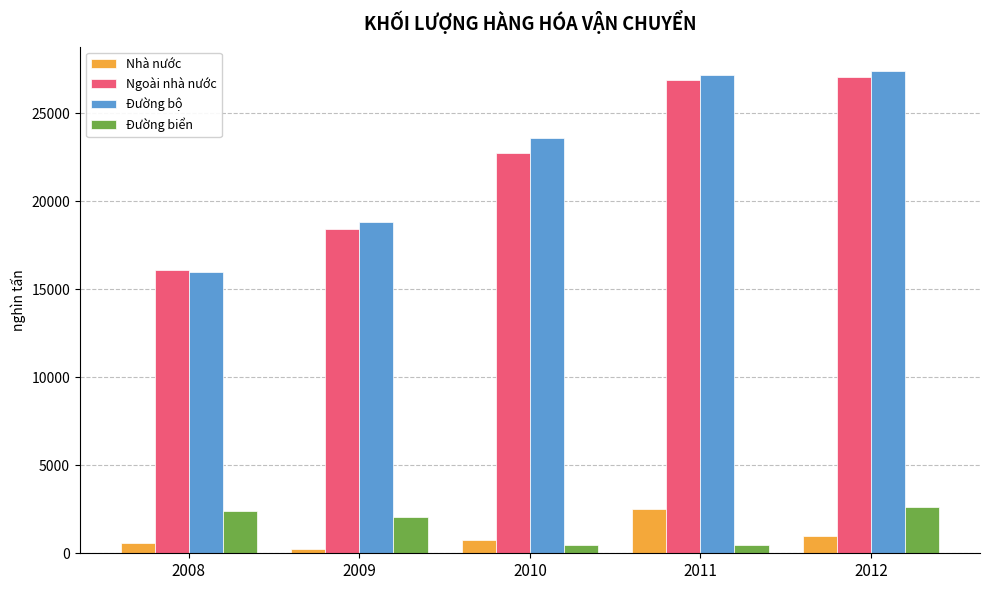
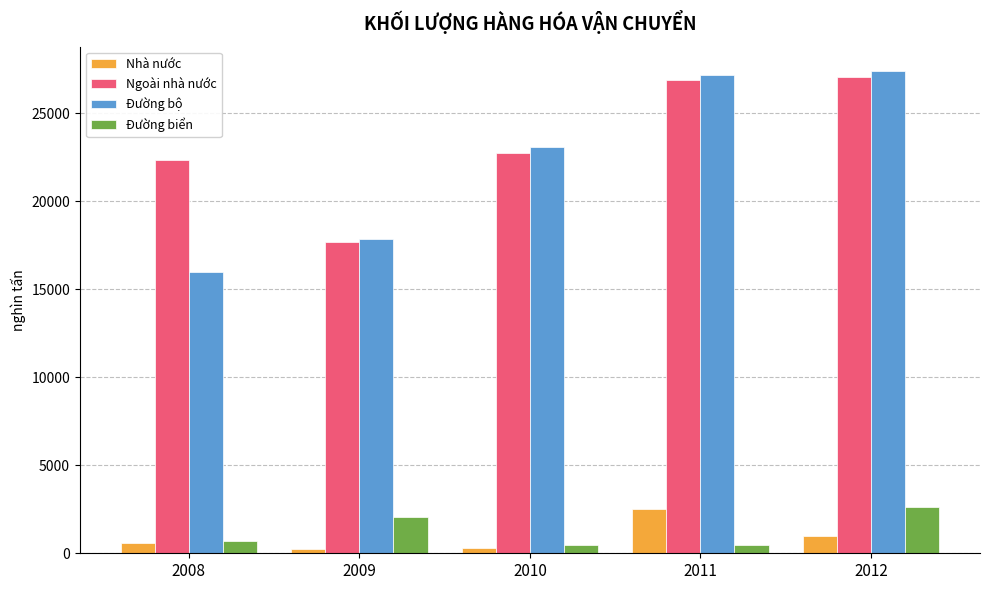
Ngoài nhà nước, 2008: 16100 -> 22300
Đường biển, 2008: 2400 -> 700
Ngoài nhà nước, 2009: 18400 -> 17700
Đường bộ, 2009: 18800 -> 17900
Nhà nước, 2010: 800 -> 300
Đường bộ, 2010: 23600 -> 23100
